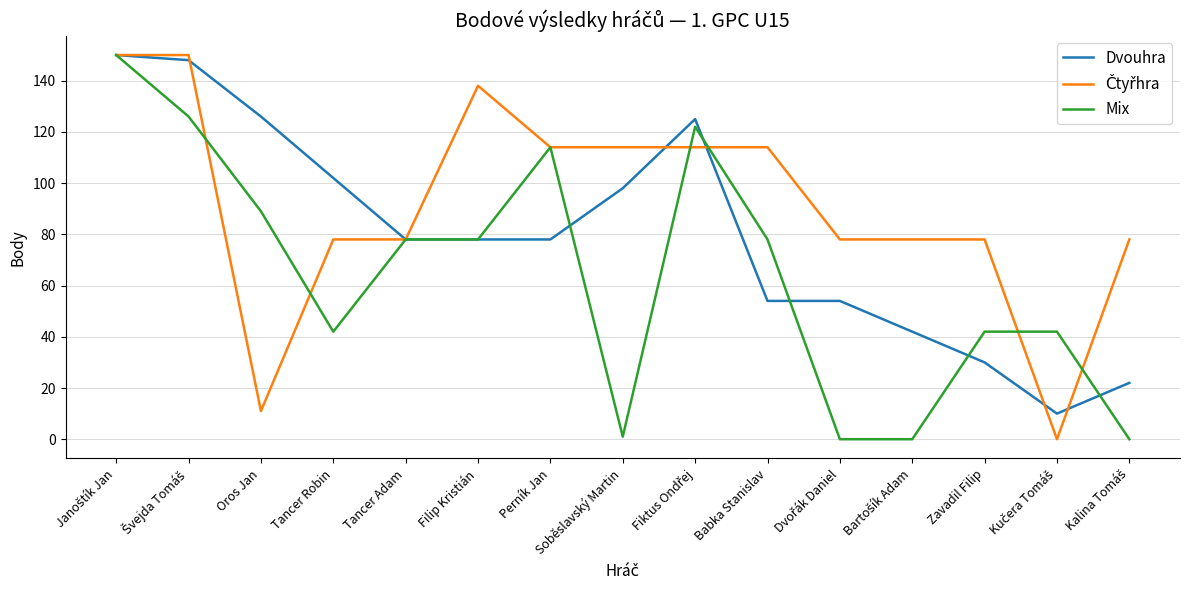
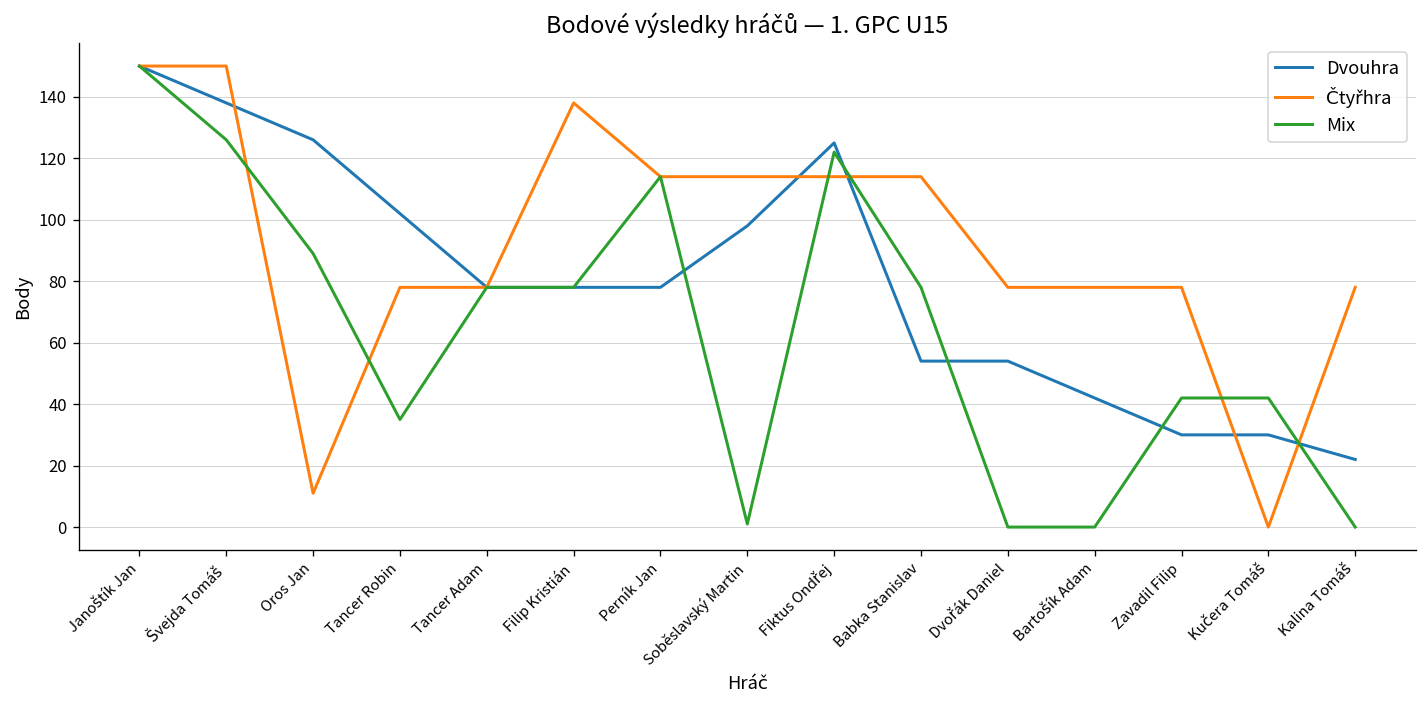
Dvouhra, Švejda Tomáš: 148 -> 138
Mix, Tancer Robin: 42 -> 35
Dvouhra, Kučera Tomáš: 10 -> 30
